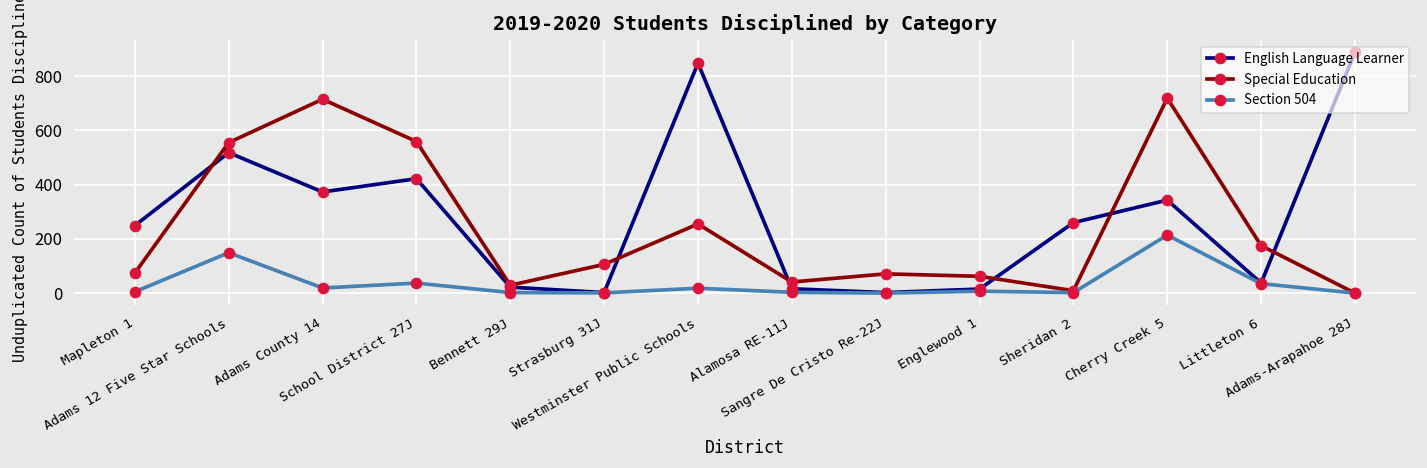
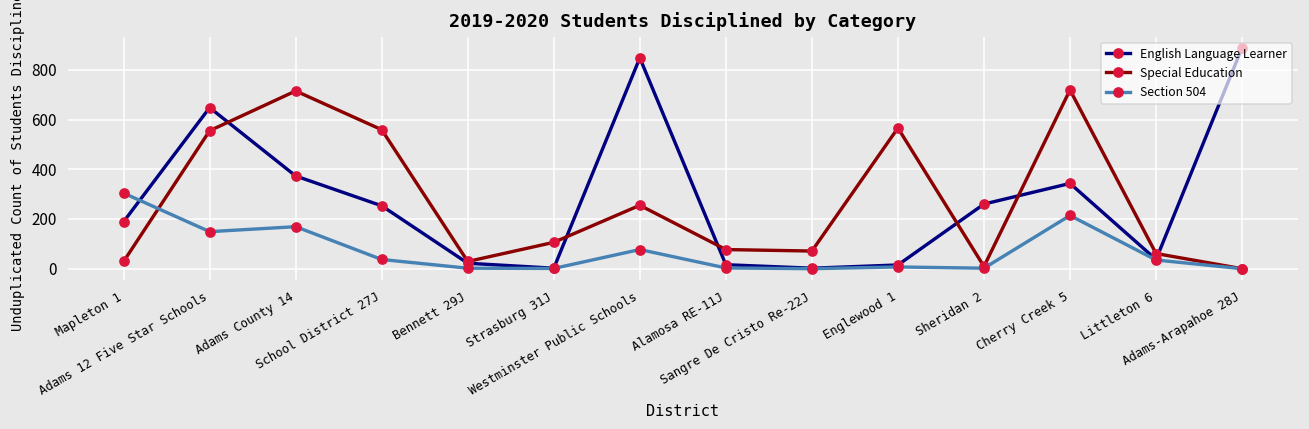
English Language Learner, Mapleton 1: 250 -> 190
Special Education, Mapleton 1: 70 -> 30
Section 504, Mapleton 1: 10 -> 300
English Language Learner, Adams 12 Five Star Schools: 520 -> 650
Section 504, Adams County 14: 20 -> 170
English Language Learner, School District 27J: 420 -> 250
Section 504, Westminster Public Schools: 20 -> 80
Special Education, Alamosa RE-11J: 40 -> 80
Special Education, Englewood 1: 60 -> 570
Special Education, Littleton 6: 180 -> 60
